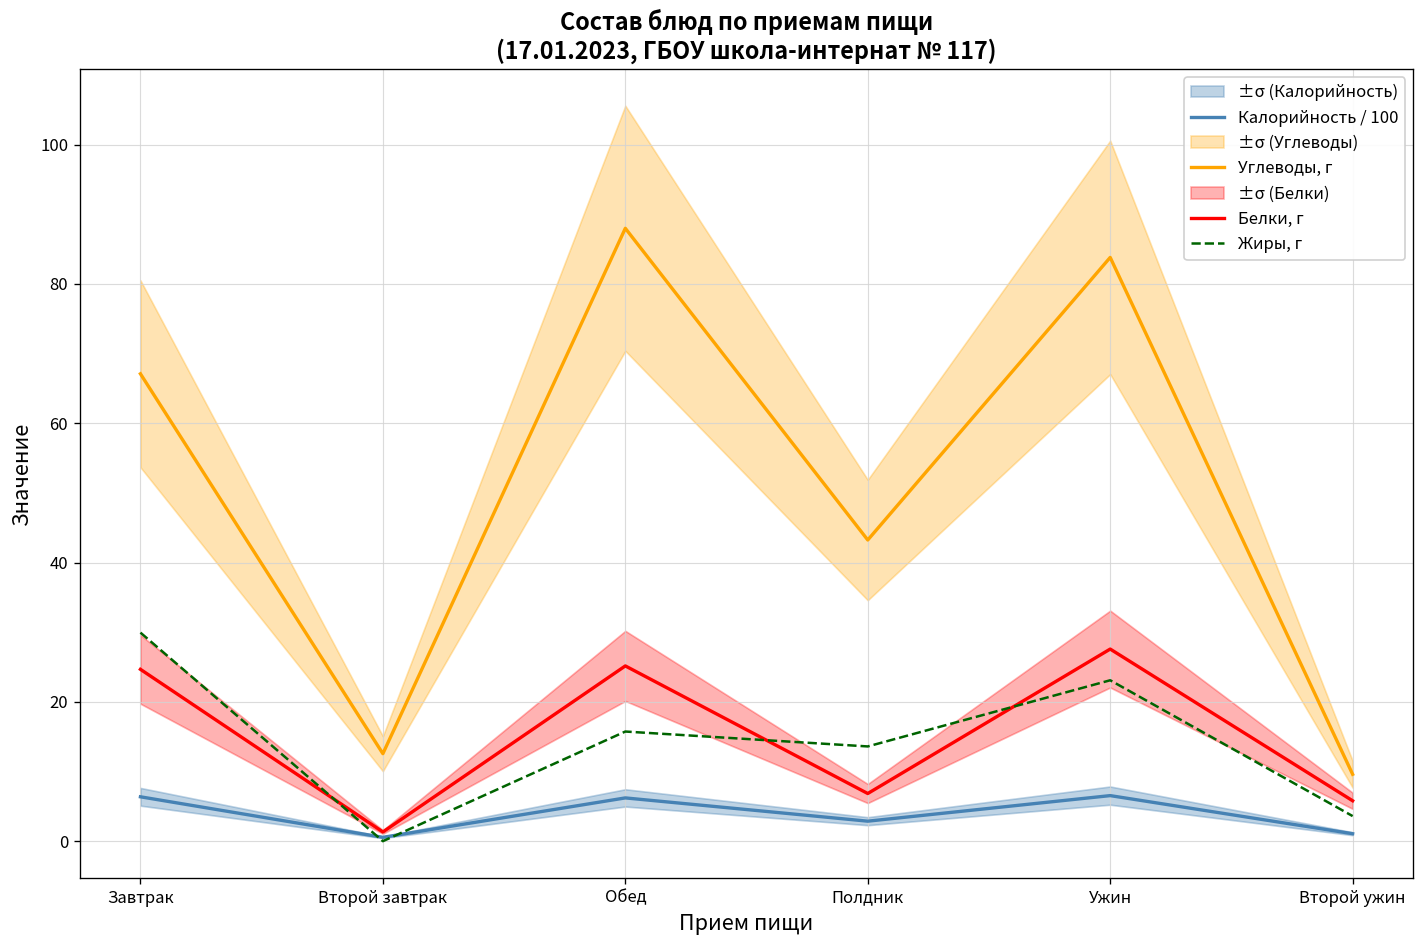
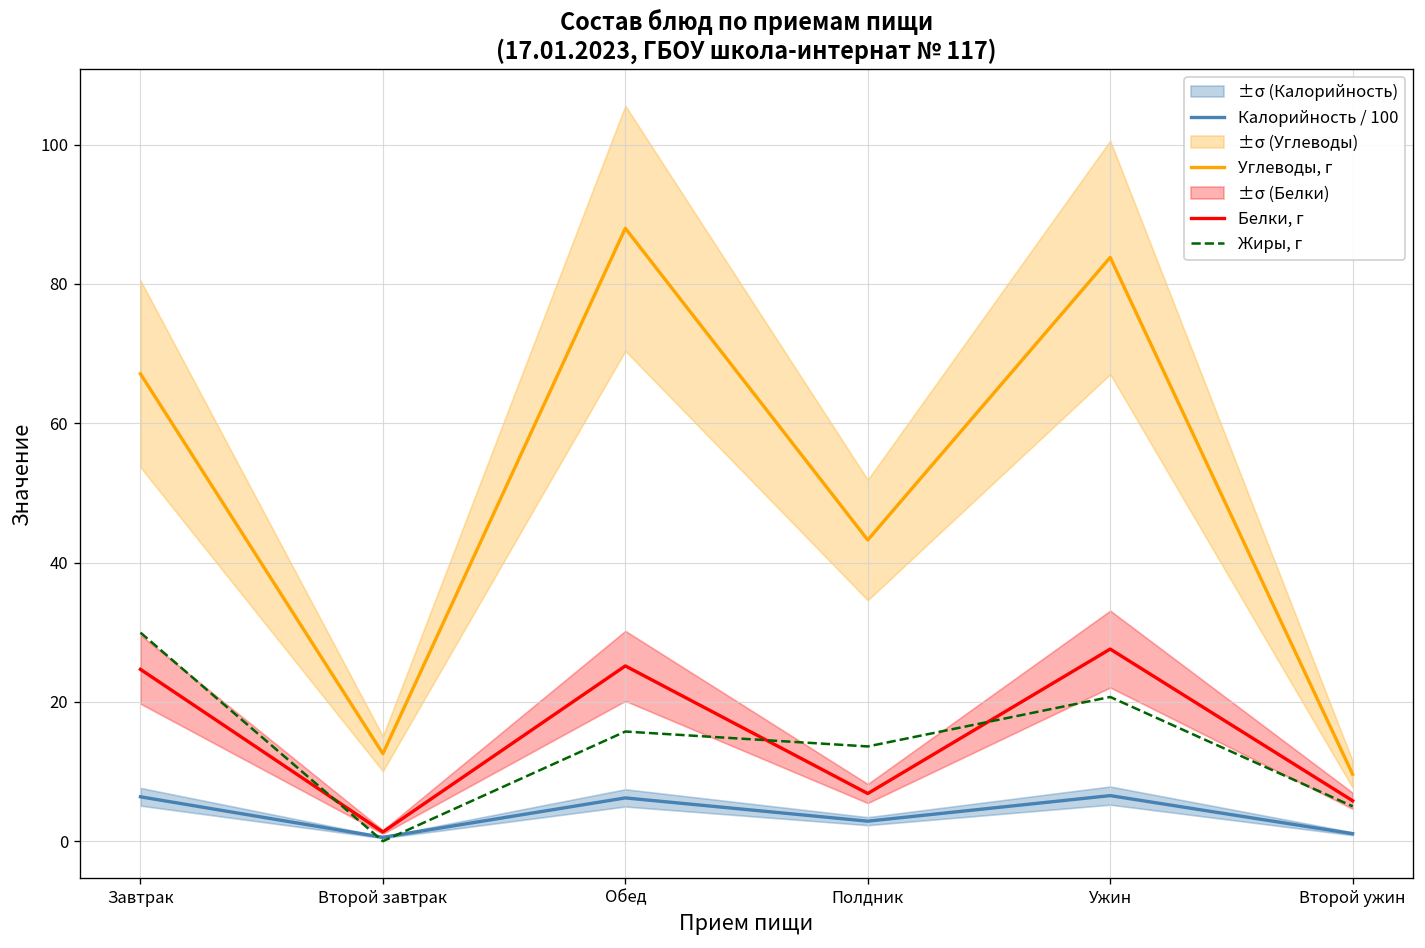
Жиры, г, Ужин: 23 -> 21
Жиры, г, Второй ужин: 4 -> 5
